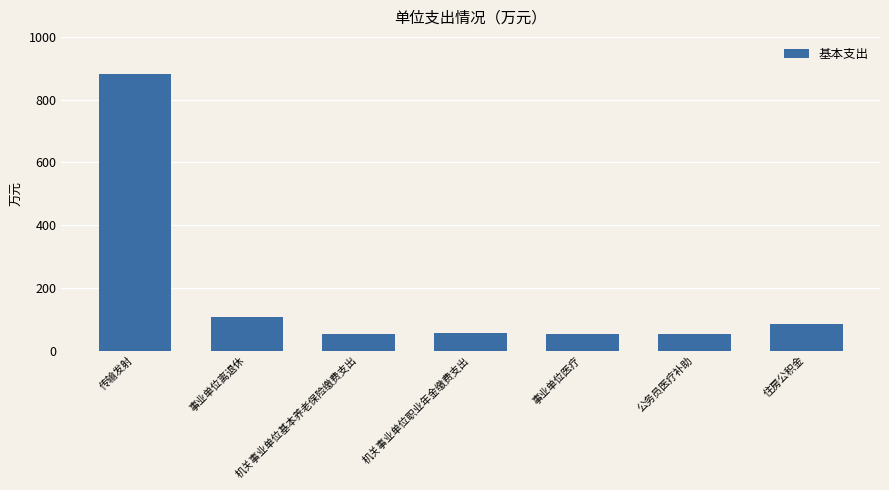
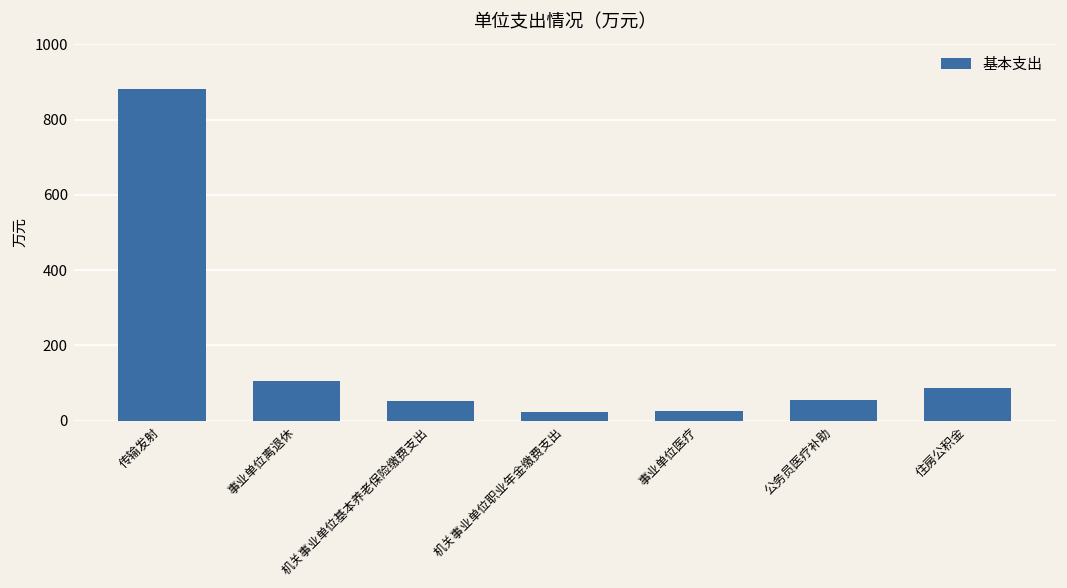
机关事业单位职业年金缴费支出: 60 -> 20
事业单位医疗: 50 -> 30
